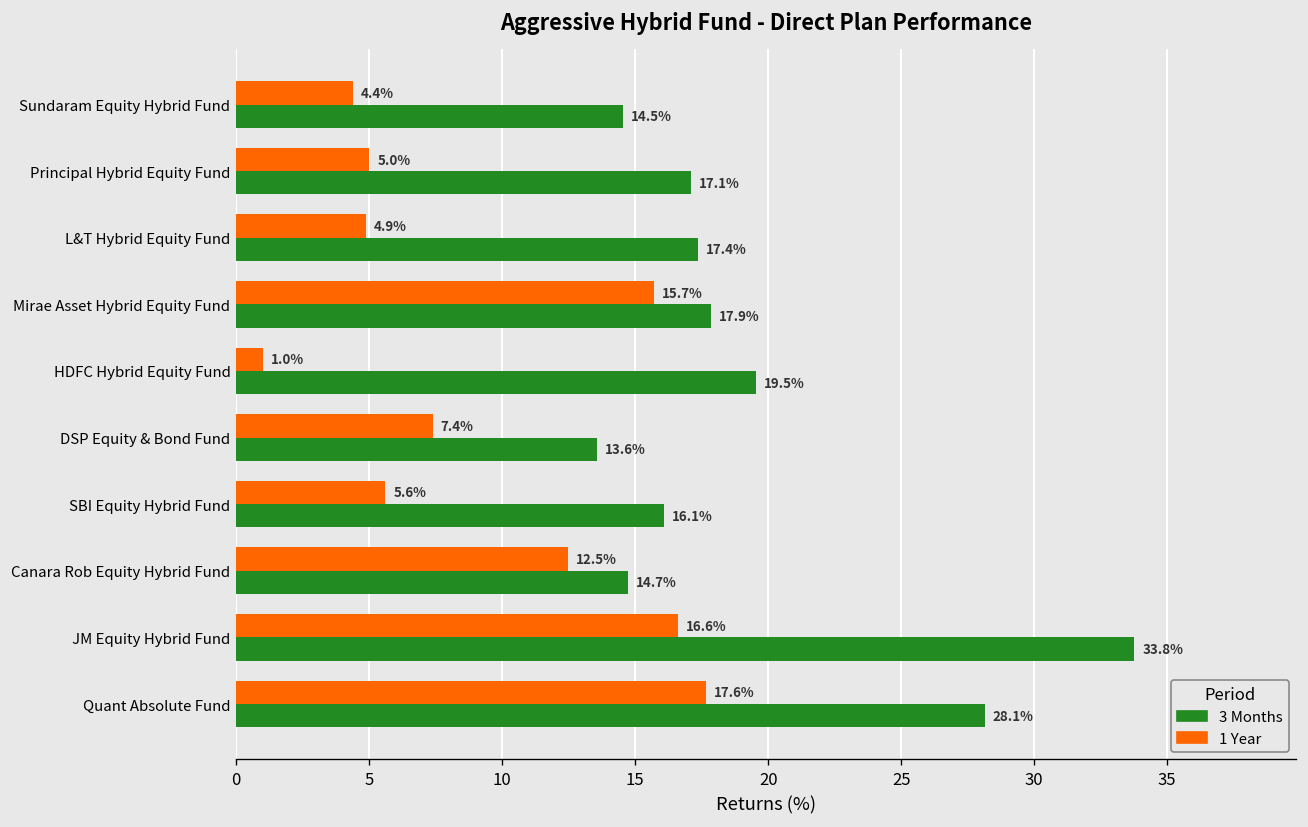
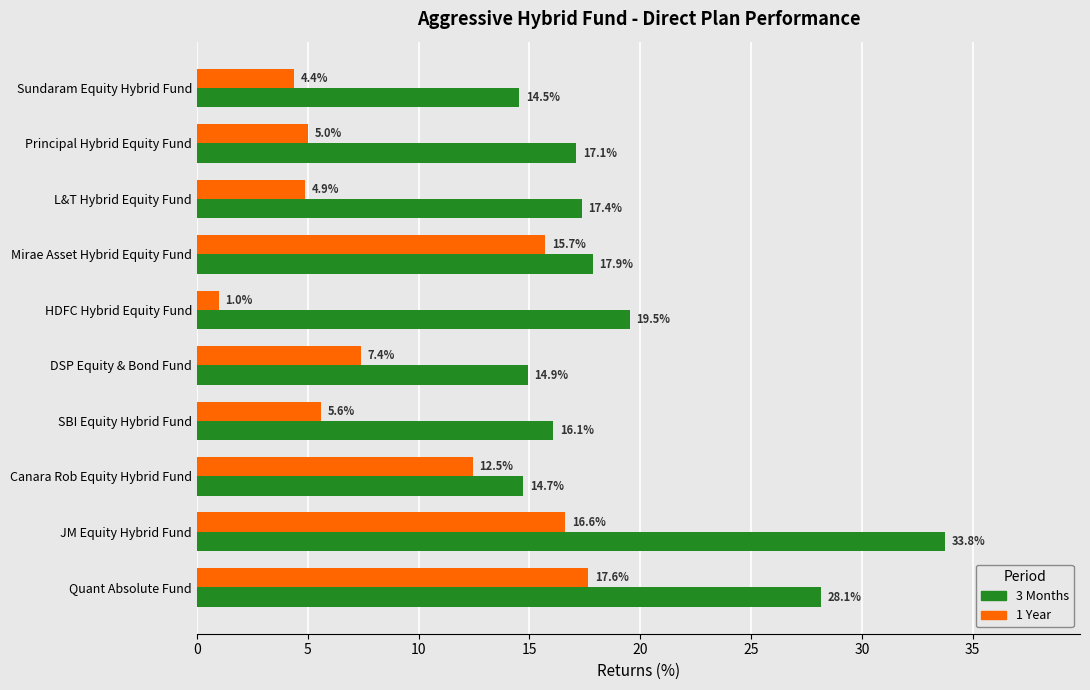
3 Months, DSP Equity & Bond Fund: 13.6% -> 14.9%
